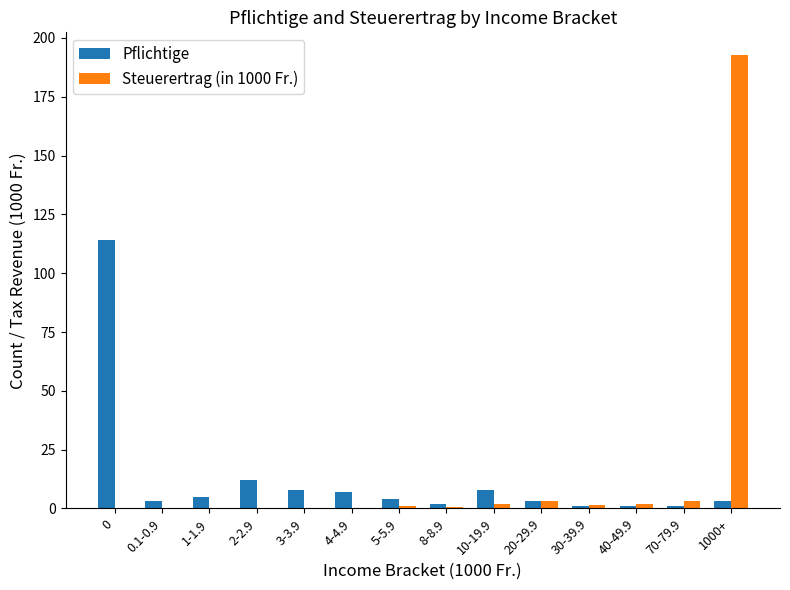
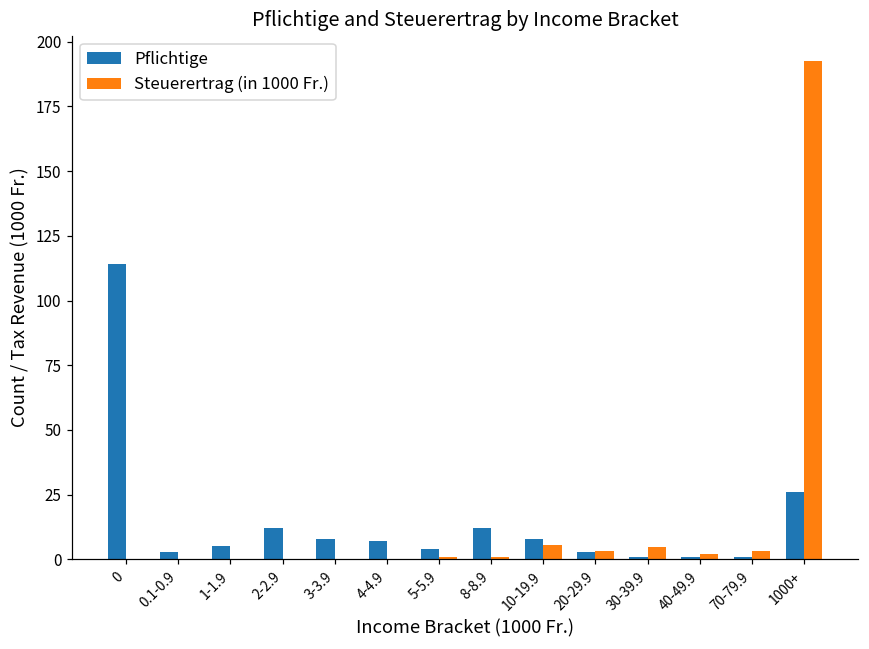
Pflichtige, 8-8.9: 2 -> 12
Steuerertrag (in 1000 Fr.), 10-19.9: 2 -> 5
Steuerertrag (in 1000 Fr.), 30-39.9: 1 -> 5
Pflichtige, 1000+: 3 -> 26
